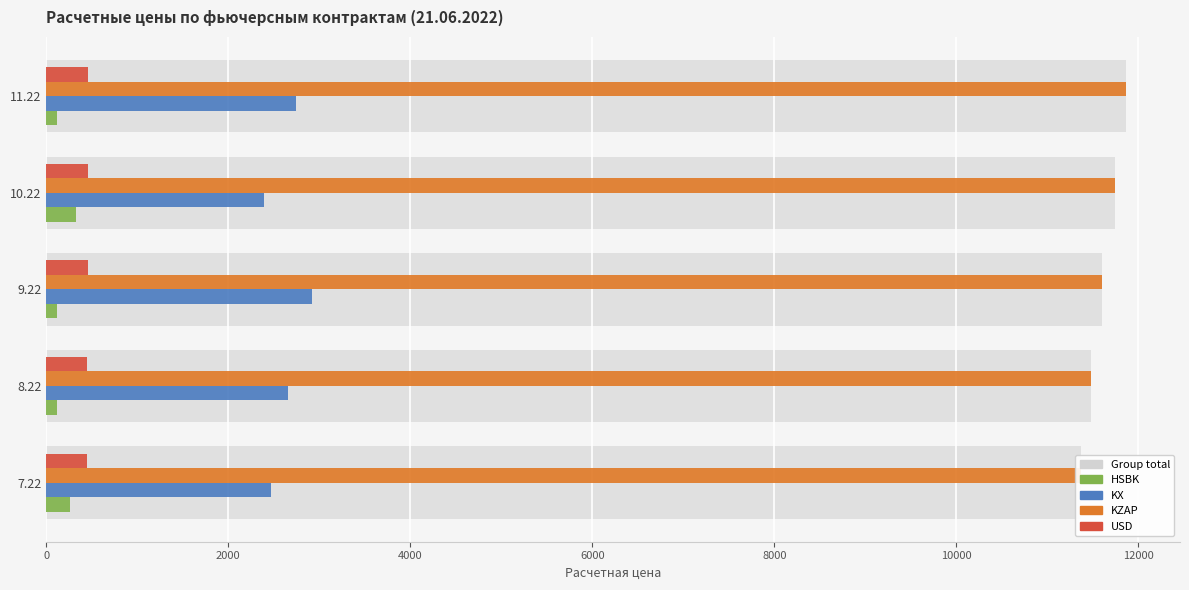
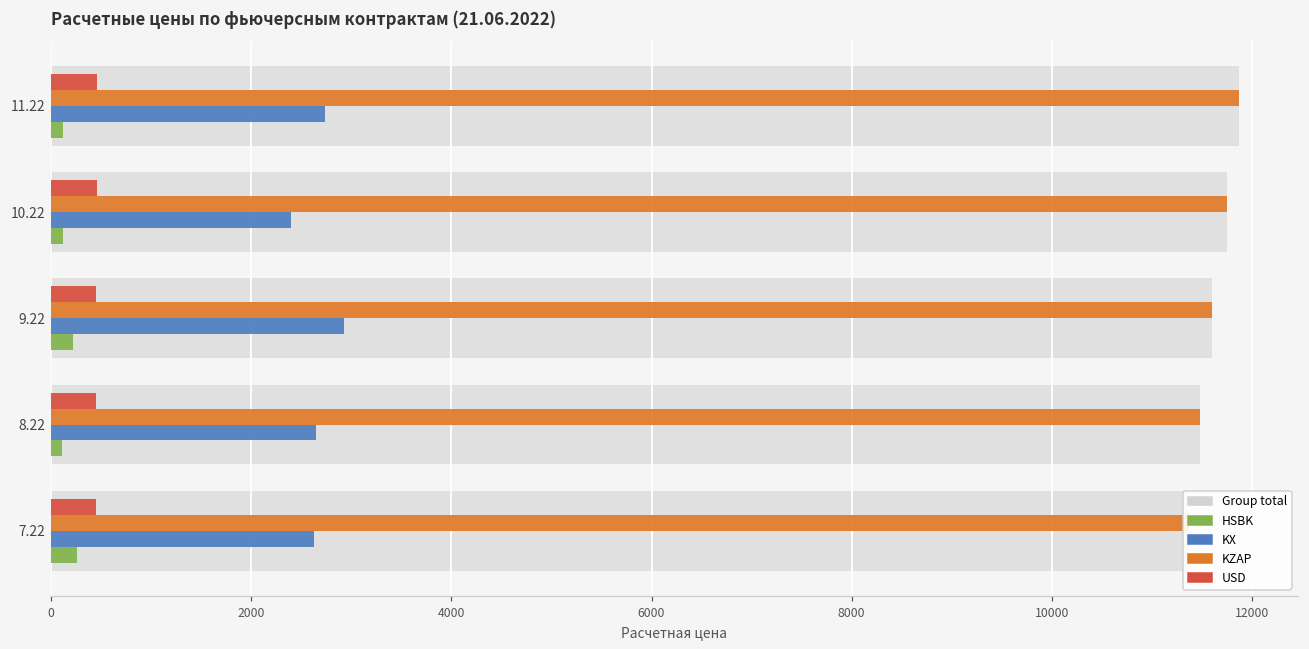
HSBK, 10.22: 300 -> 100
HSBK, 9.22: 100 -> 200
KX, 7.22: 2500 -> 2600
